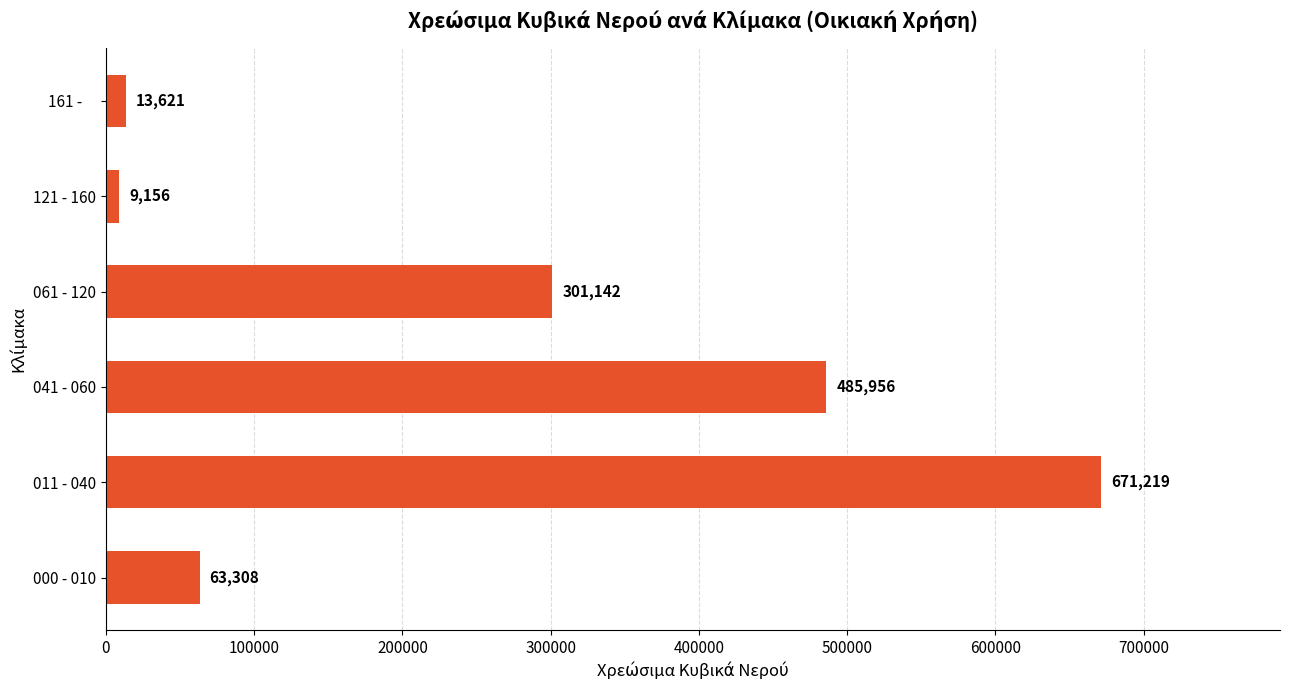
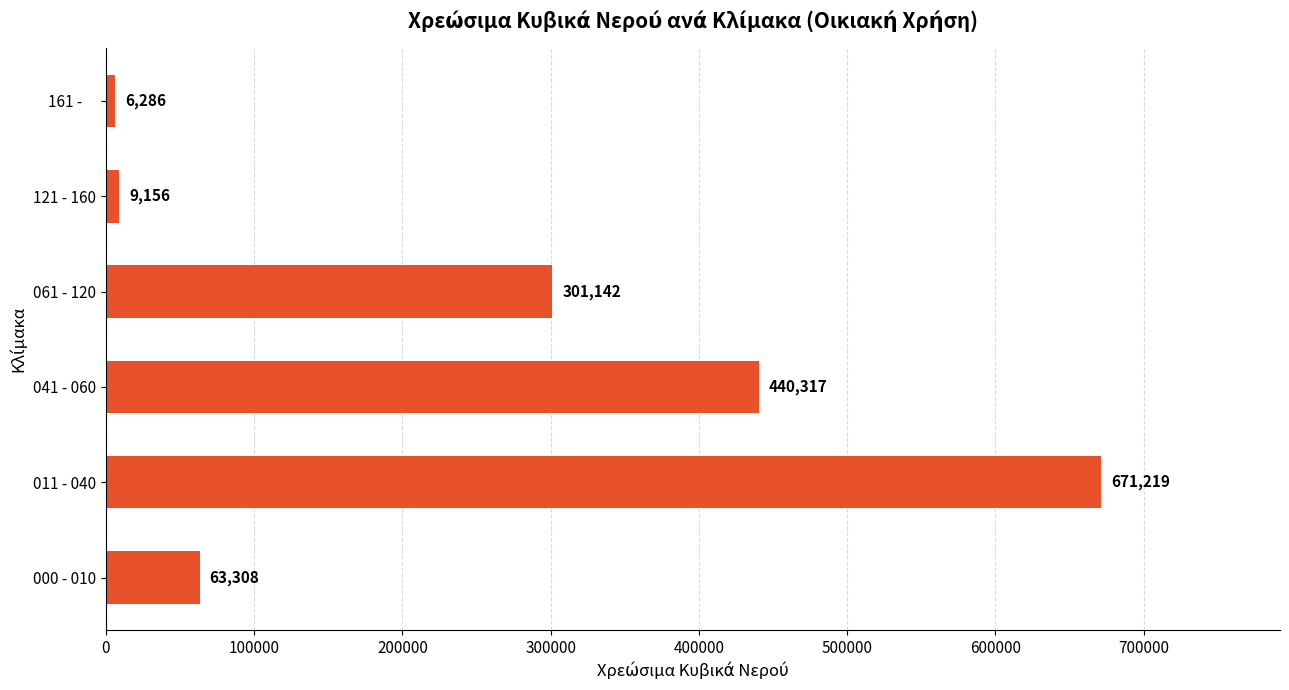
161 -: 13,621 -> 6,286
041 - 060: 485,956 -> 440,317
